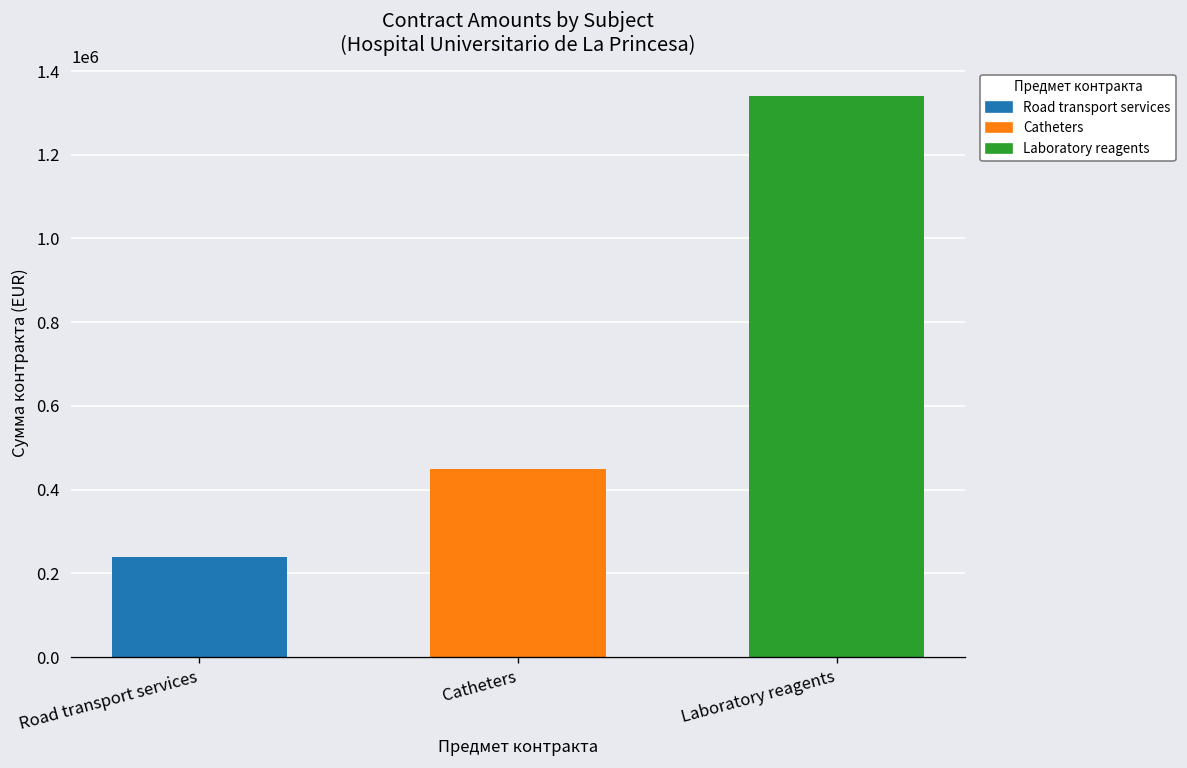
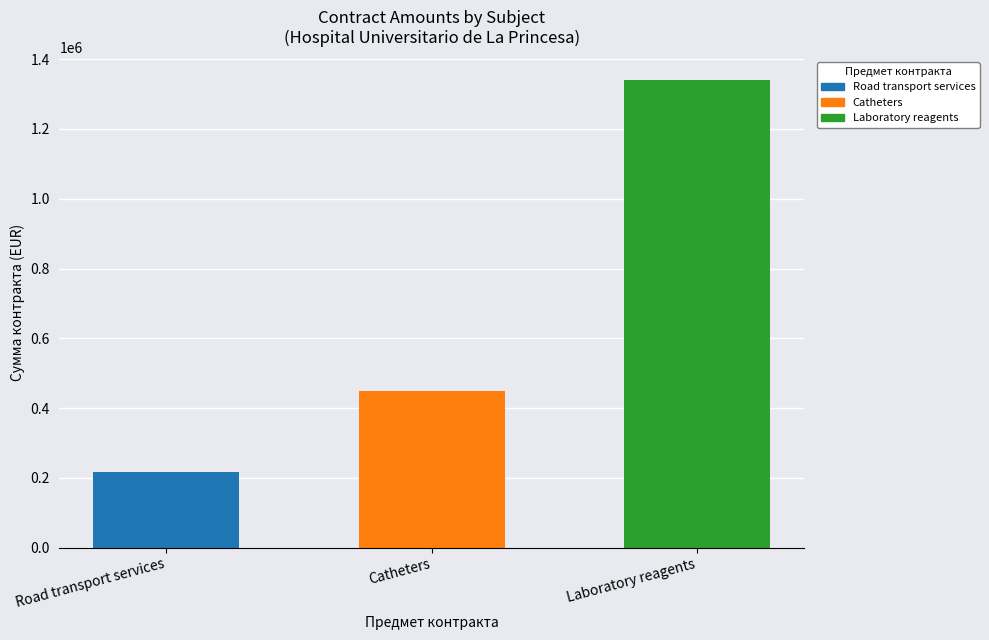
Road transport services: 240000 -> 220000
